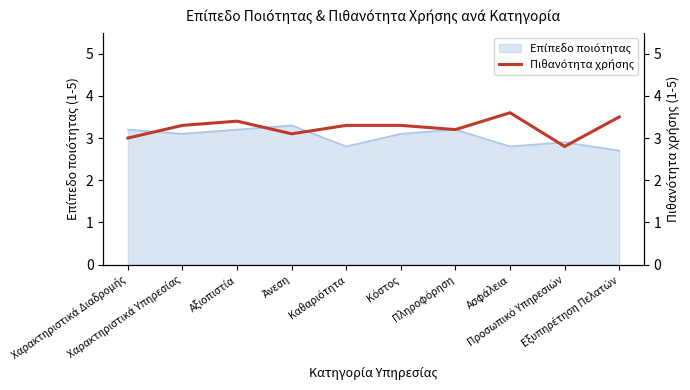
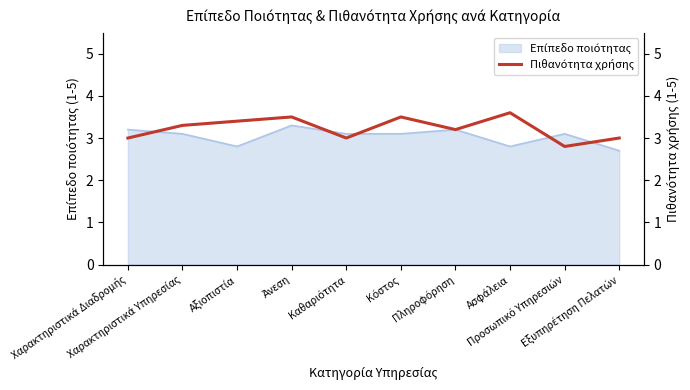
Επίπεδο ποιότητας, Αξιοπιστία: 3.2 -> 2.8
Επίπεδο ποιότητας, Καθαριότητα: 2.8 -> 3.1
Επίπεδο ποιότητας, Προσωπικό Υπηρεσιών: 2.9 -> 3.1
Πιθανότητα χρήσης, Άνεση: 3.1 -> 3.5
Πιθανότητα χρήσης, Καθαριότητα: 3.3 -> 3.0
Πιθανότητα χρήσης, Κόστος: 3.3 -> 3.5
Πιθανότητα χρήσης, Εξυπηρέτηση Πελατών: 3.5 -> 3.0
